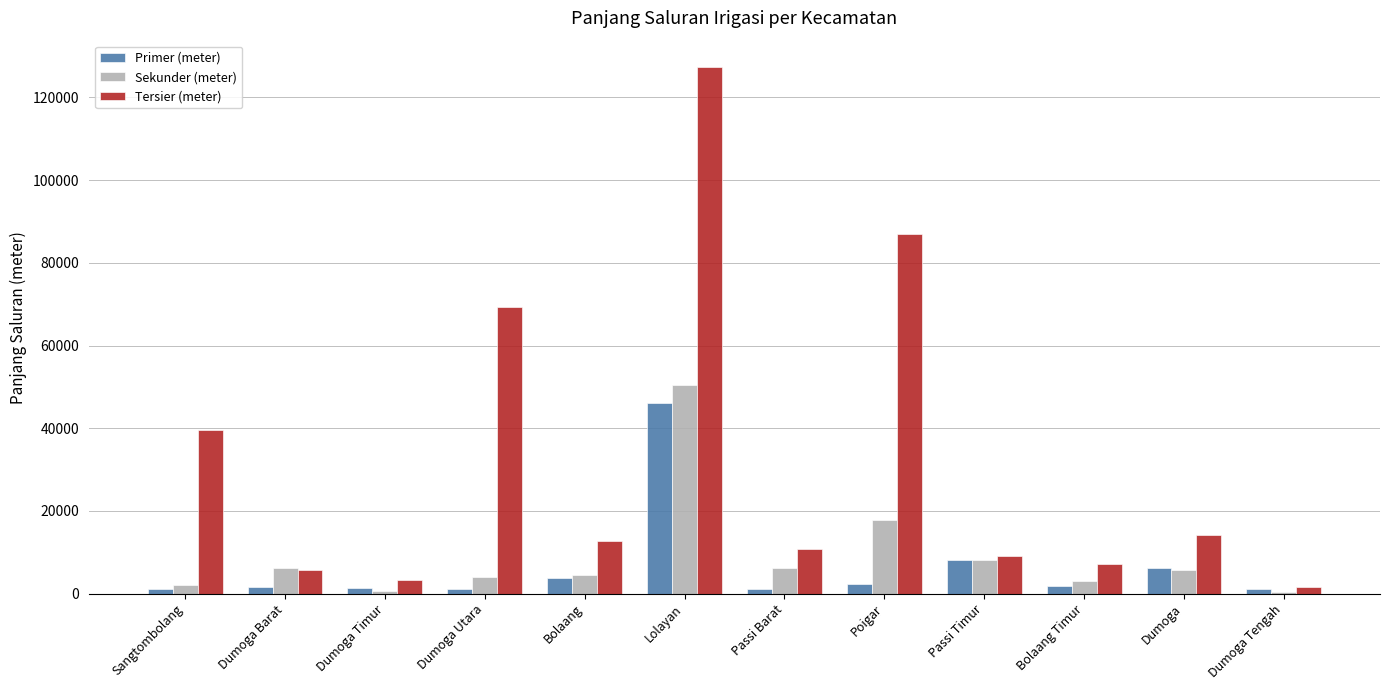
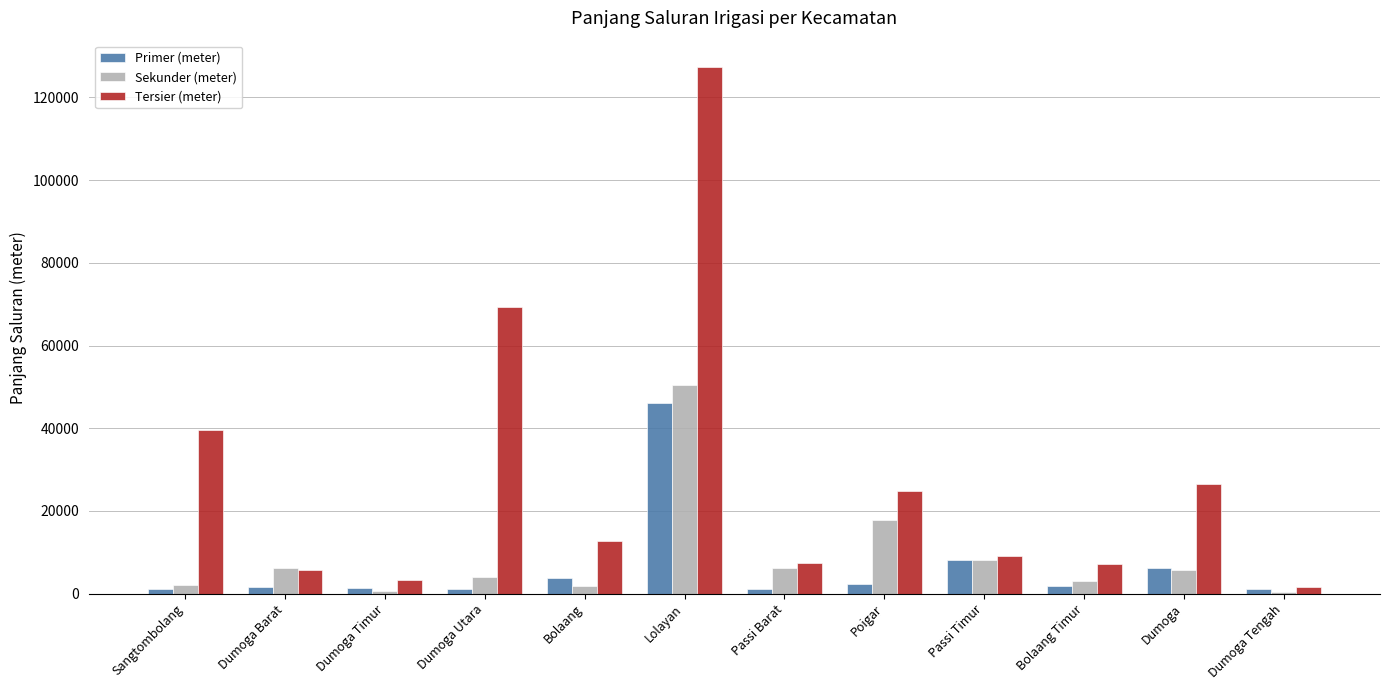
Sekunder (meter), Bolaang: 5000 -> 2000
Tersier (meter), Passi Barat: 11000 -> 7000
Tersier (meter), Poigar: 87000 -> 25000
Tersier (meter), Dumoga: 14000 -> 27000
